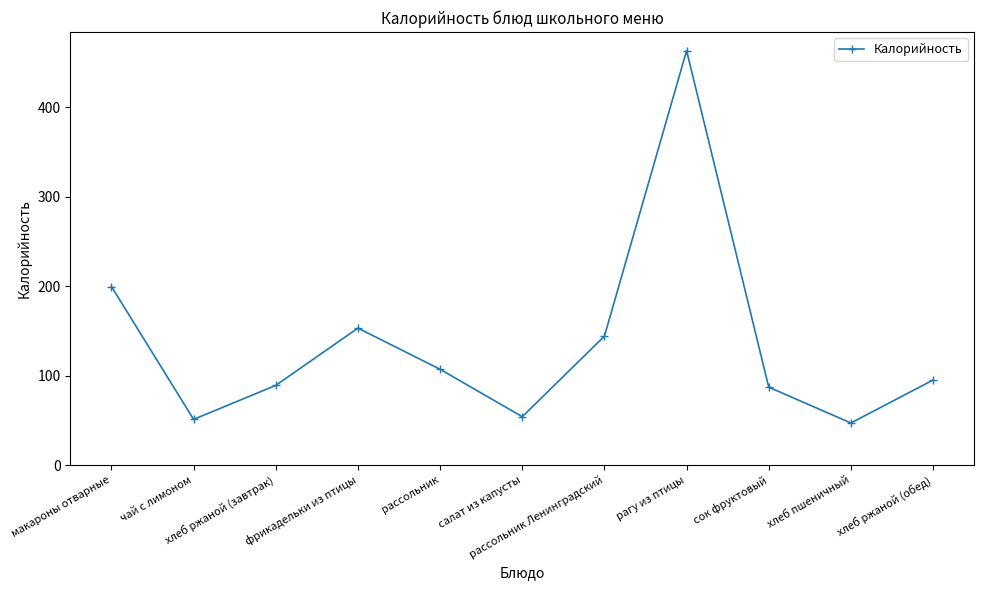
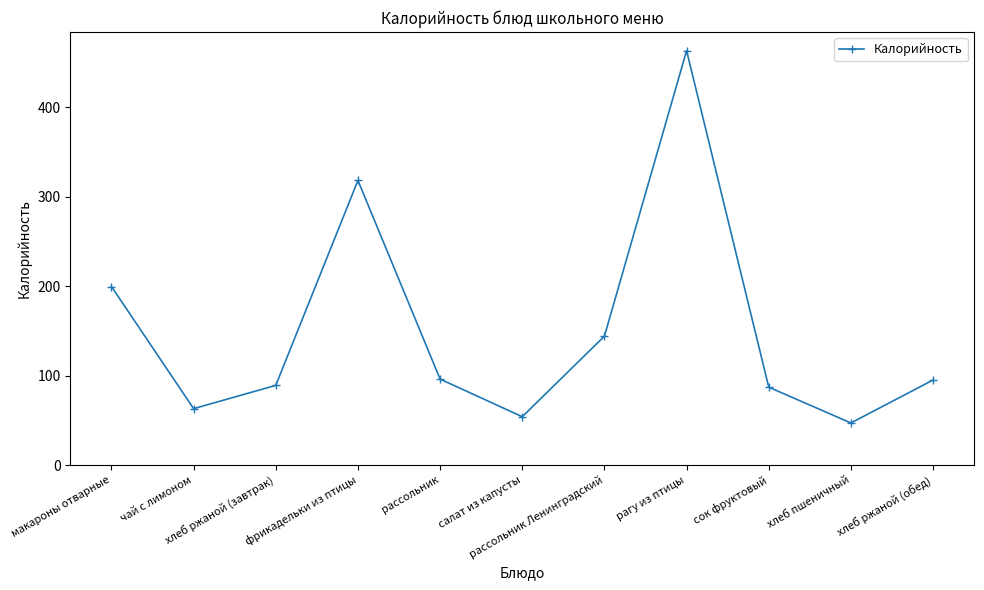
чай с лимоном: 50 -> 60
фрикадельки из птицы: 150 -> 320
рассольник: 110 -> 100
